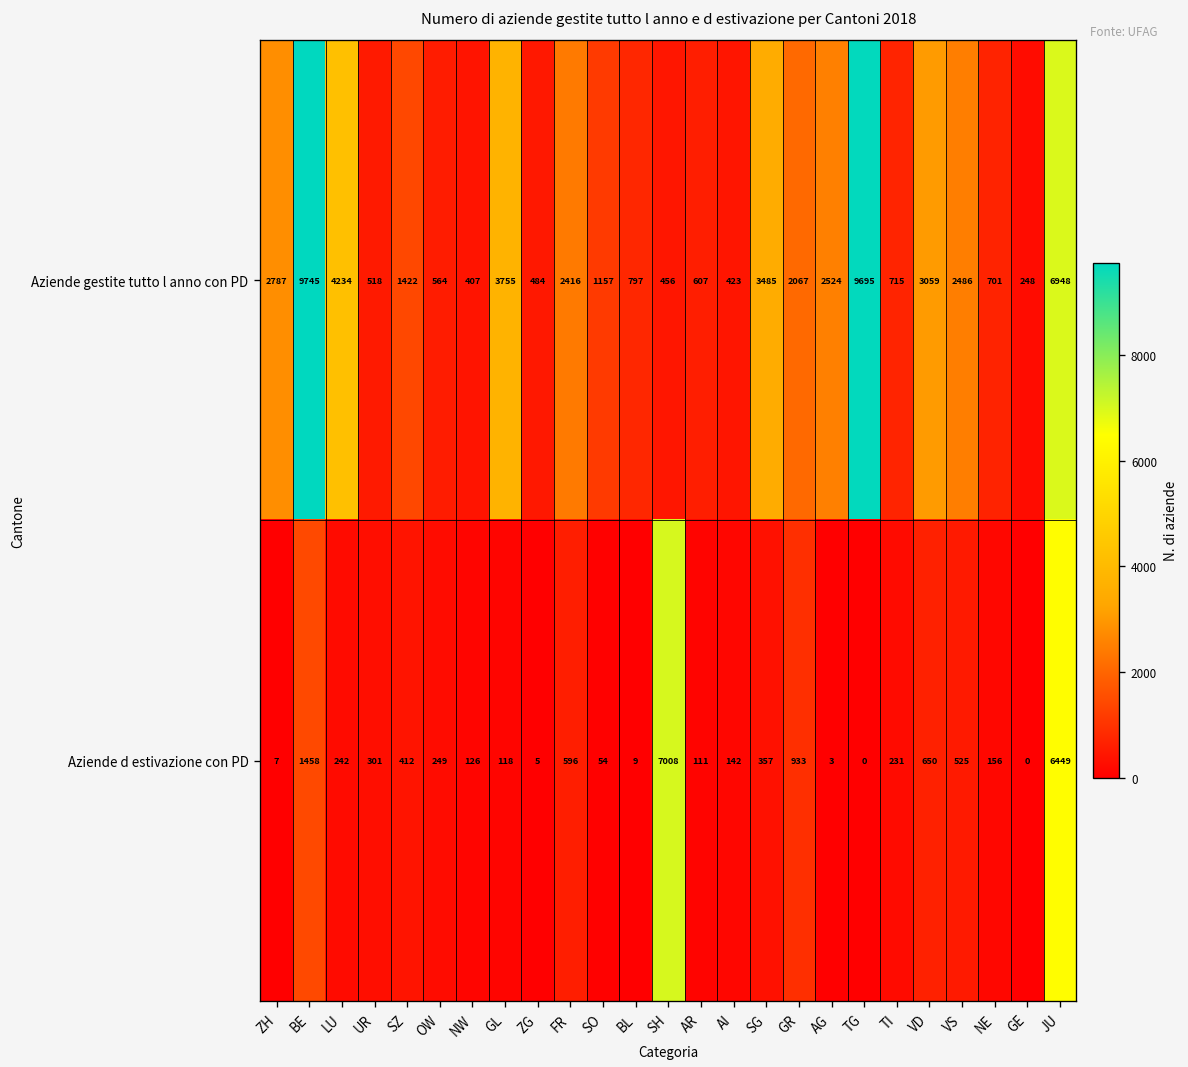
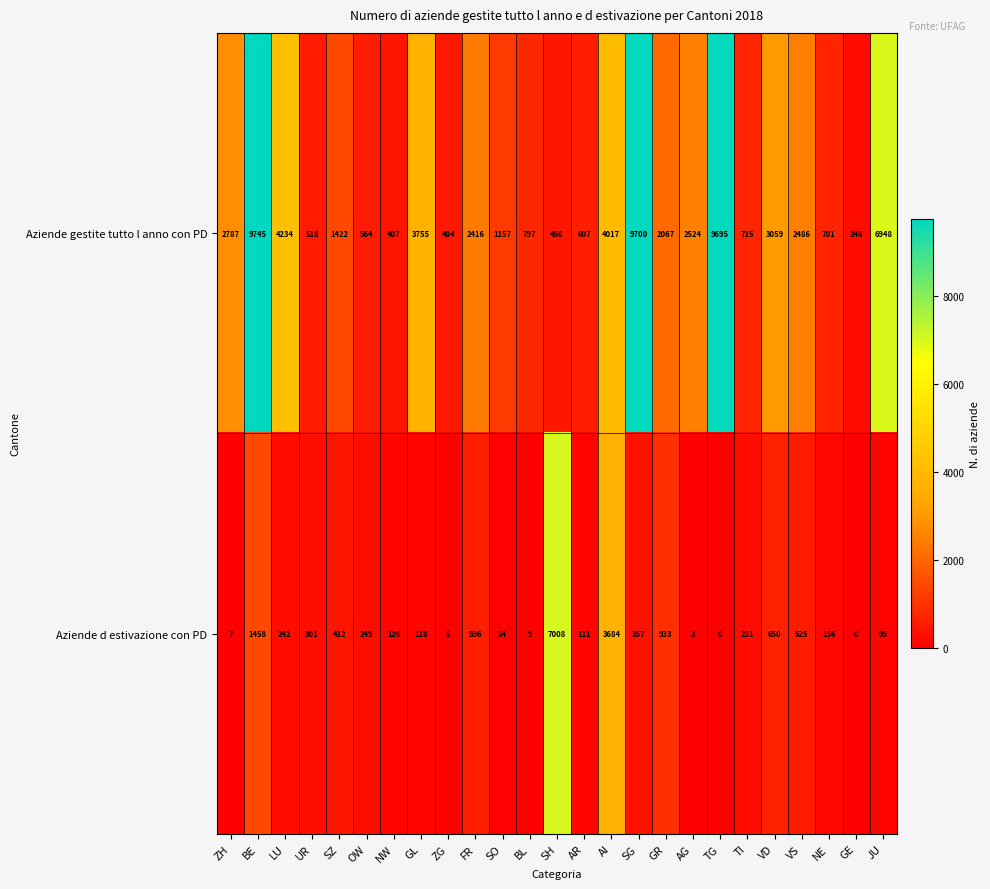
Aziende gestite tutto l anno con PD, AI: 423 -> 4017
Aziende gestite tutto l anno con PD, SG: 3485 -> 9700
Aziende d estivazione con PD, AI: 142 -> 3684
Aziende d estivazione con PD, JU: 6449 -> 99
